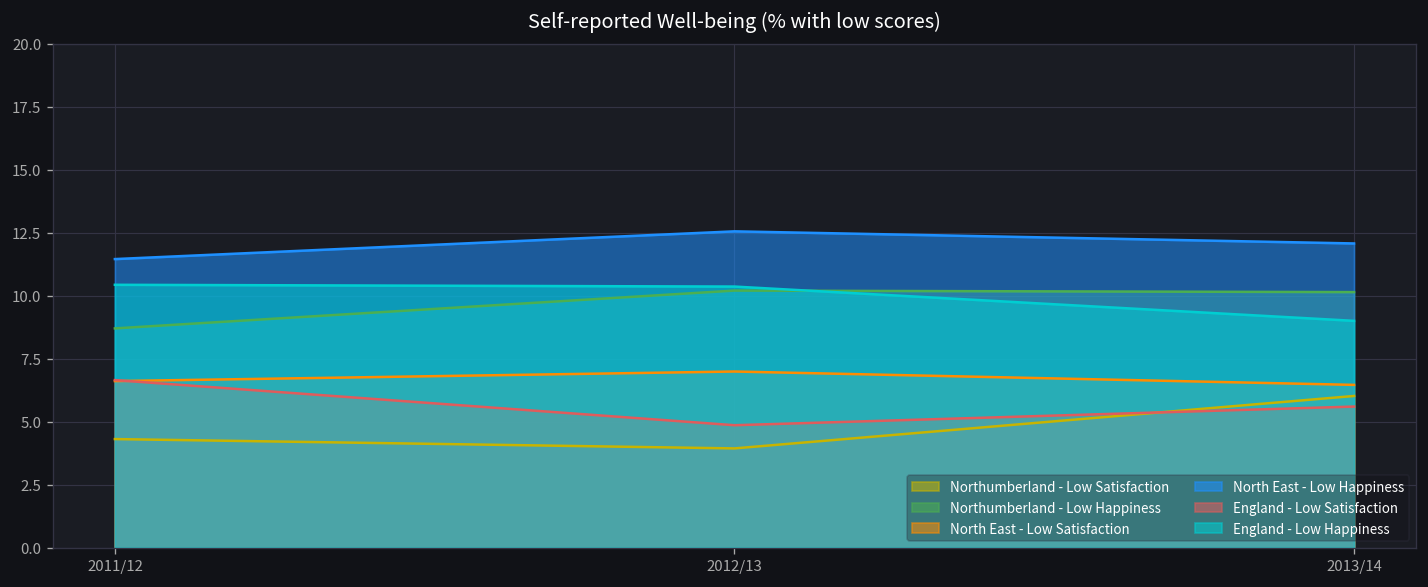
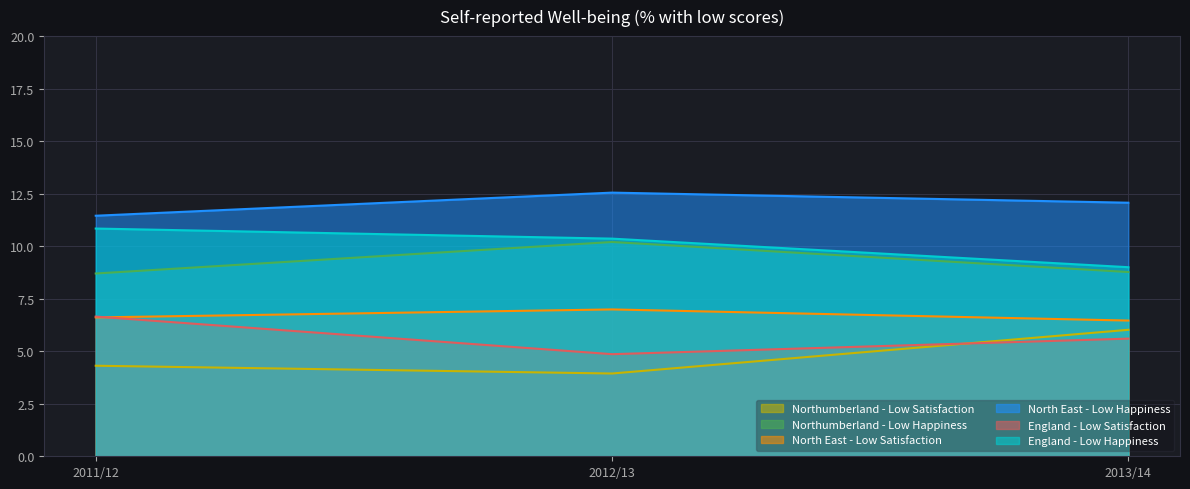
England - Low Happiness, 2011/12: 10.4 -> 10.8
Northumberland - Low Happiness, 2013/14: 10.1 -> 8.8
